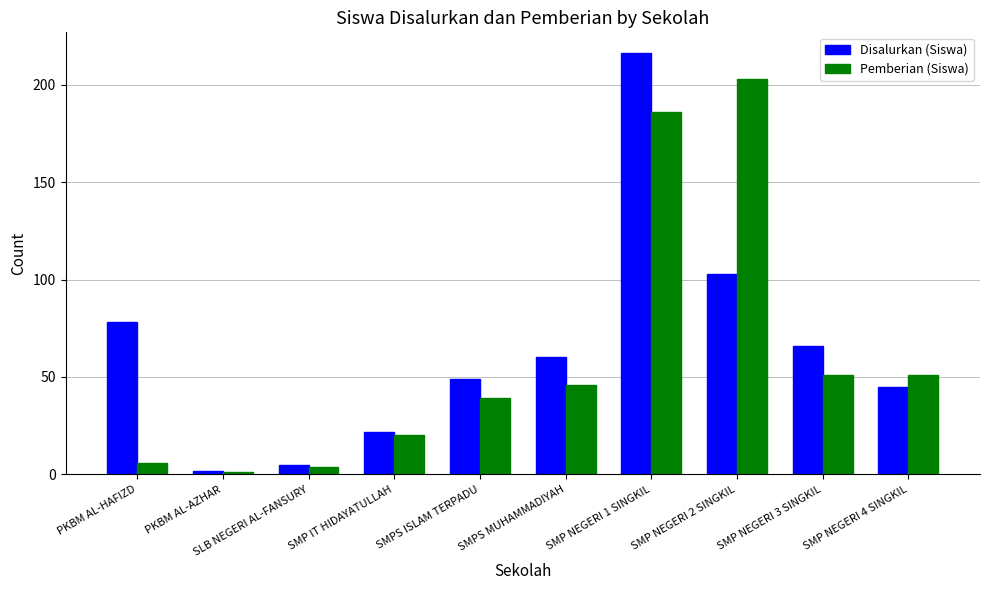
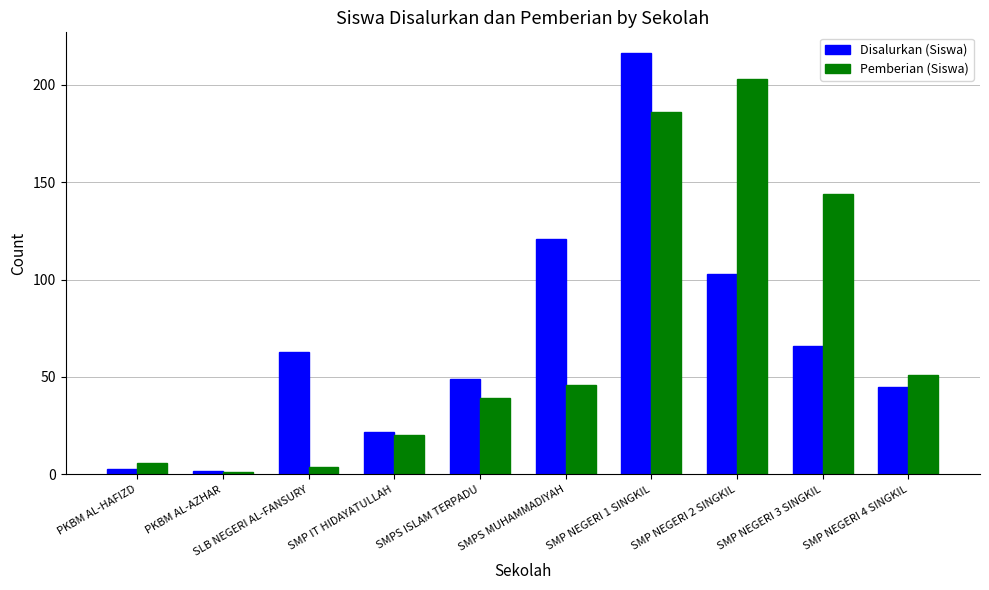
Disalurkan (Siswa), PKBM AL-HAFIZD: 78 -> 3
Disalurkan (Siswa), SLB NEGERI AL-FANSURY: 5 -> 63
Disalurkan (Siswa), SMPS MUHAMMADIYAH: 60 -> 121
Pemberian (Siswa), SMP NEGERI 3 SINGKIL: 51 -> 144
